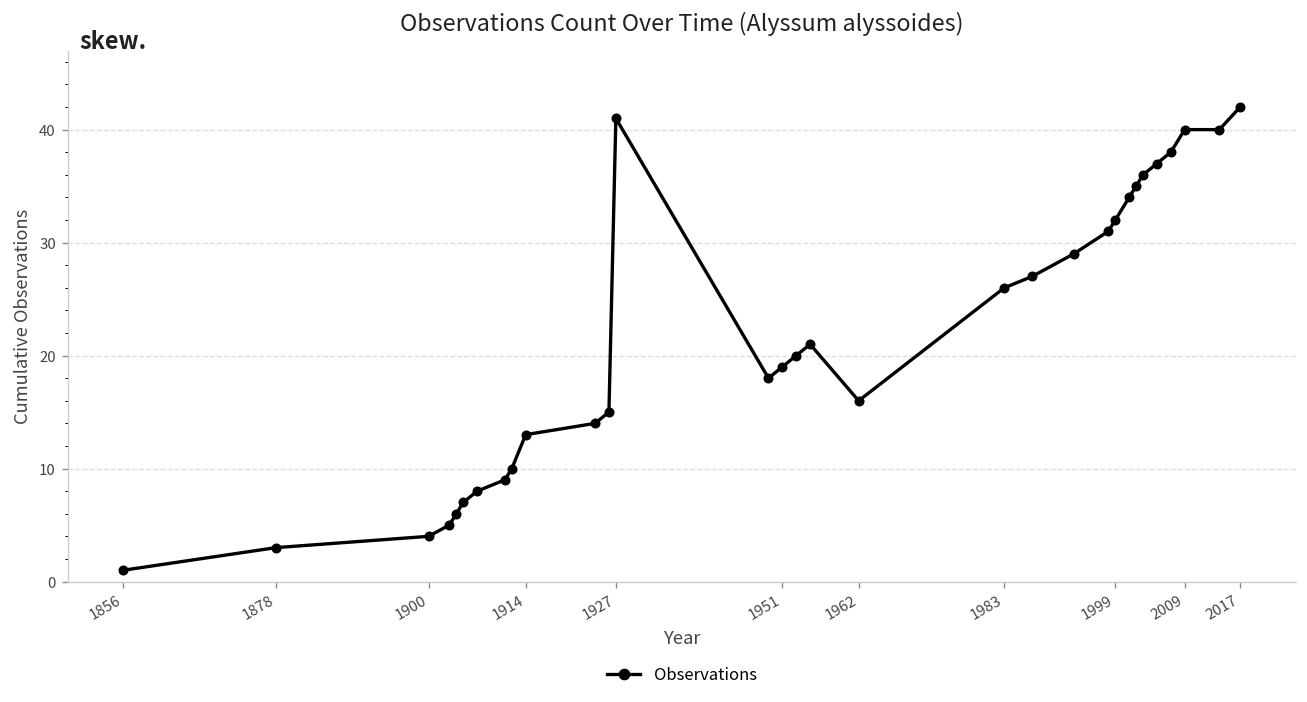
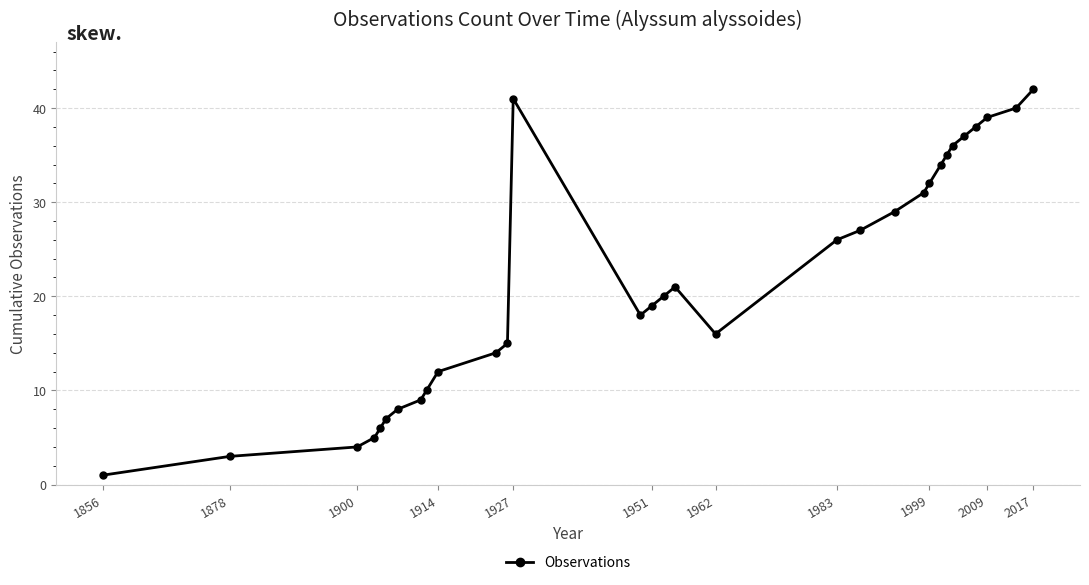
1914: 13 -> 12
2009: 40 -> 39
